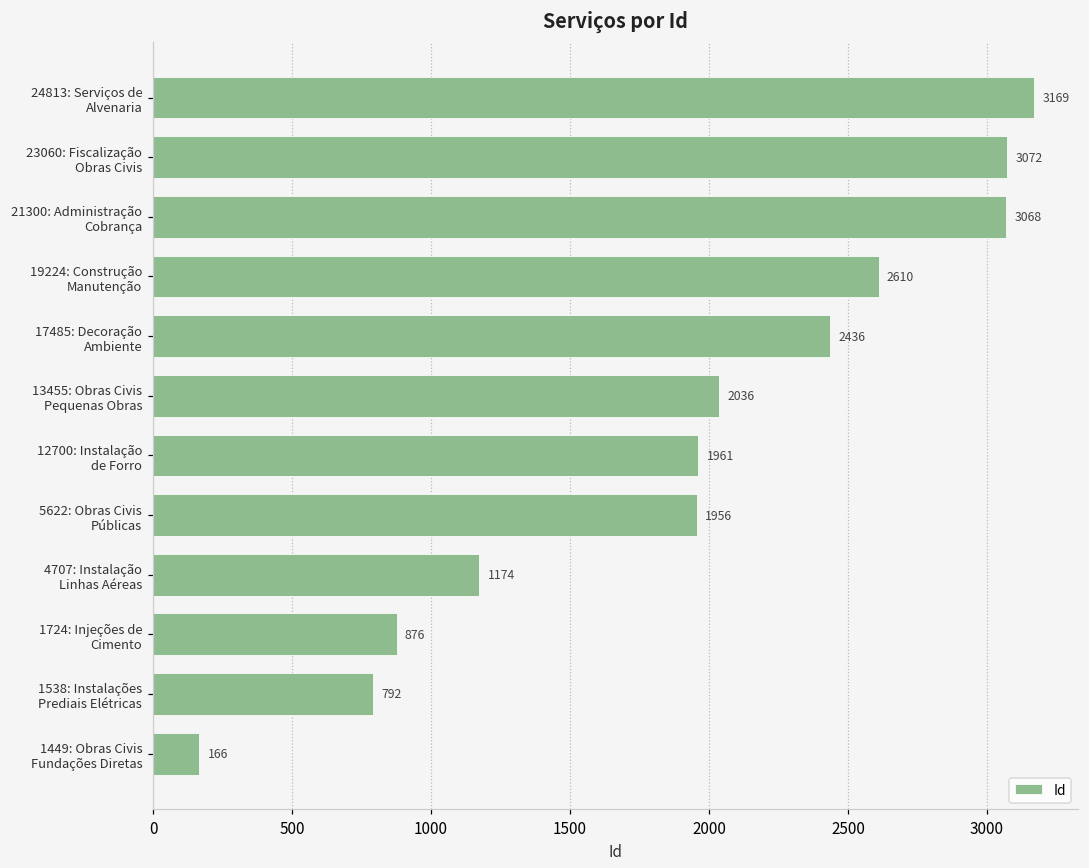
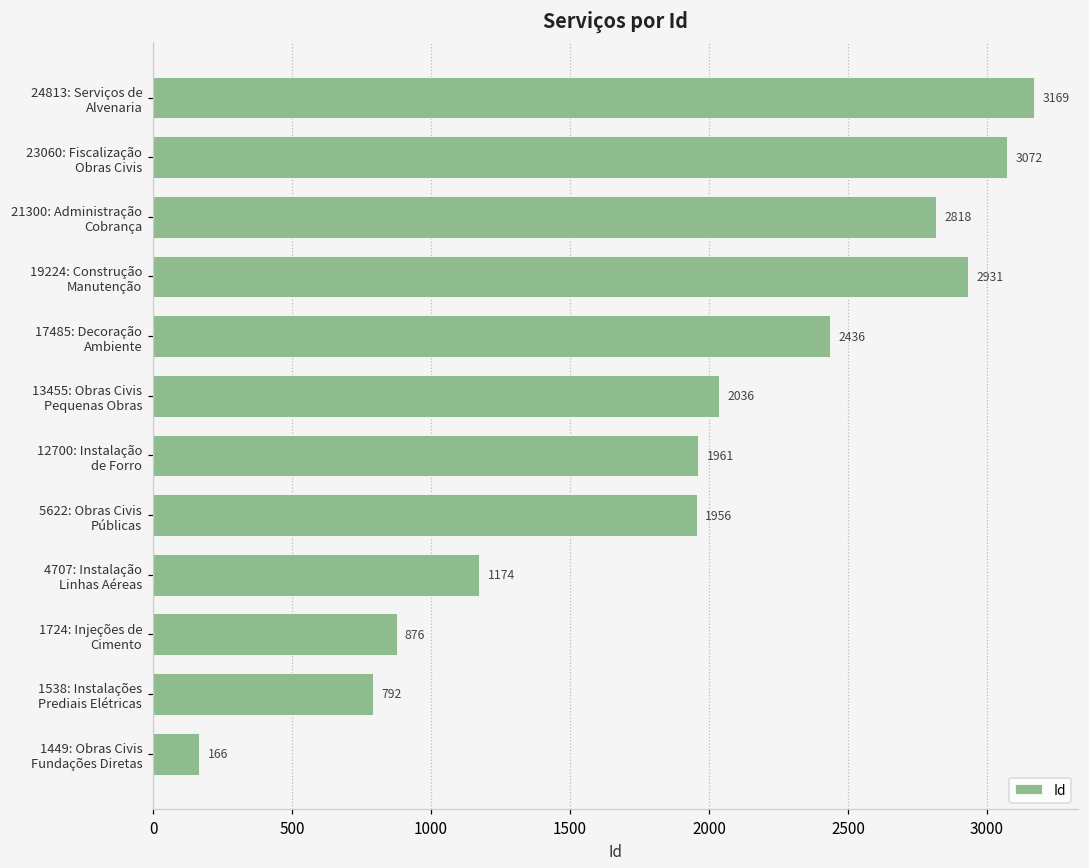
21300: Administração Cobrança: 3068 -> 2818
19224: Construção Manutenção: 2610 -> 2931
